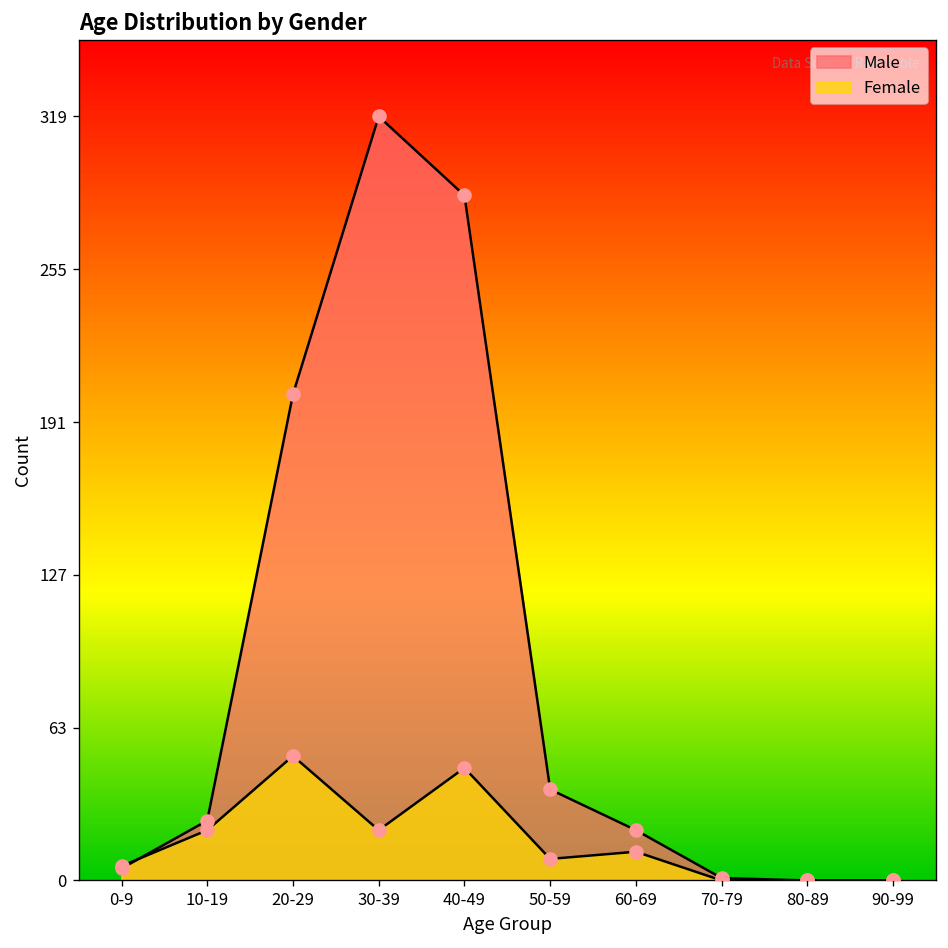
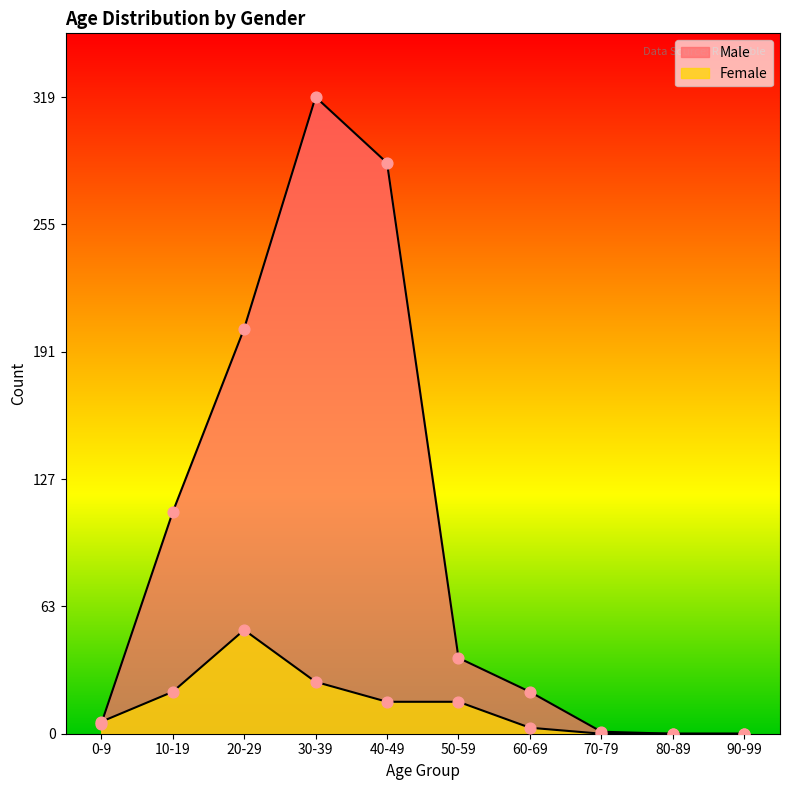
Male, 10-19: 25 -> 111
Female, 30-39: 21 -> 26
Female, 40-49: 47 -> 16
Female, 50-59: 9 -> 16
Female, 60-69: 12 -> 3
